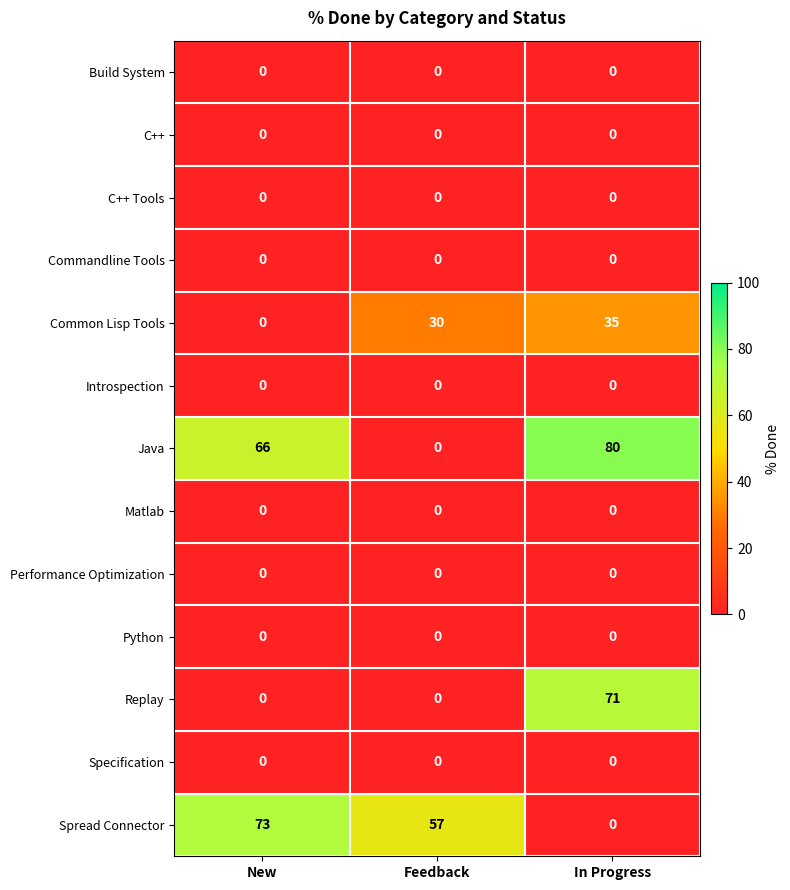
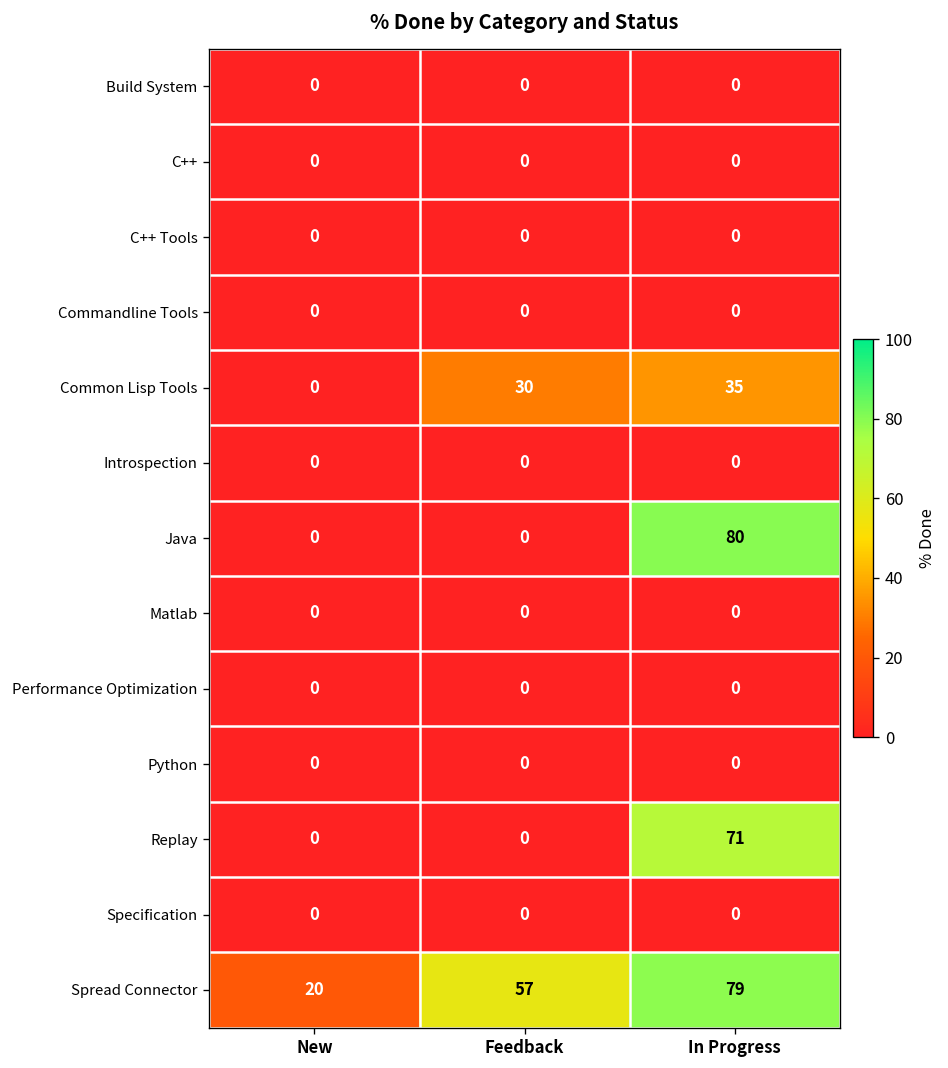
Java, New: 66 -> 0
Spread Connector, New: 73 -> 20
Spread Connector, In Progress: 0 -> 79
